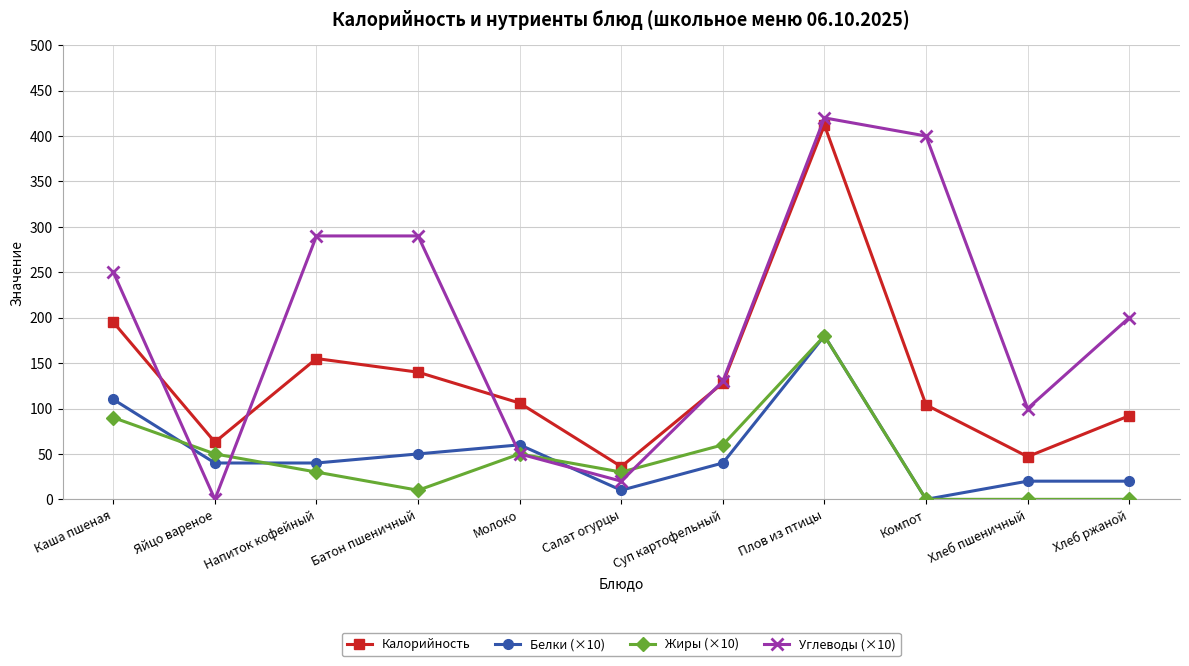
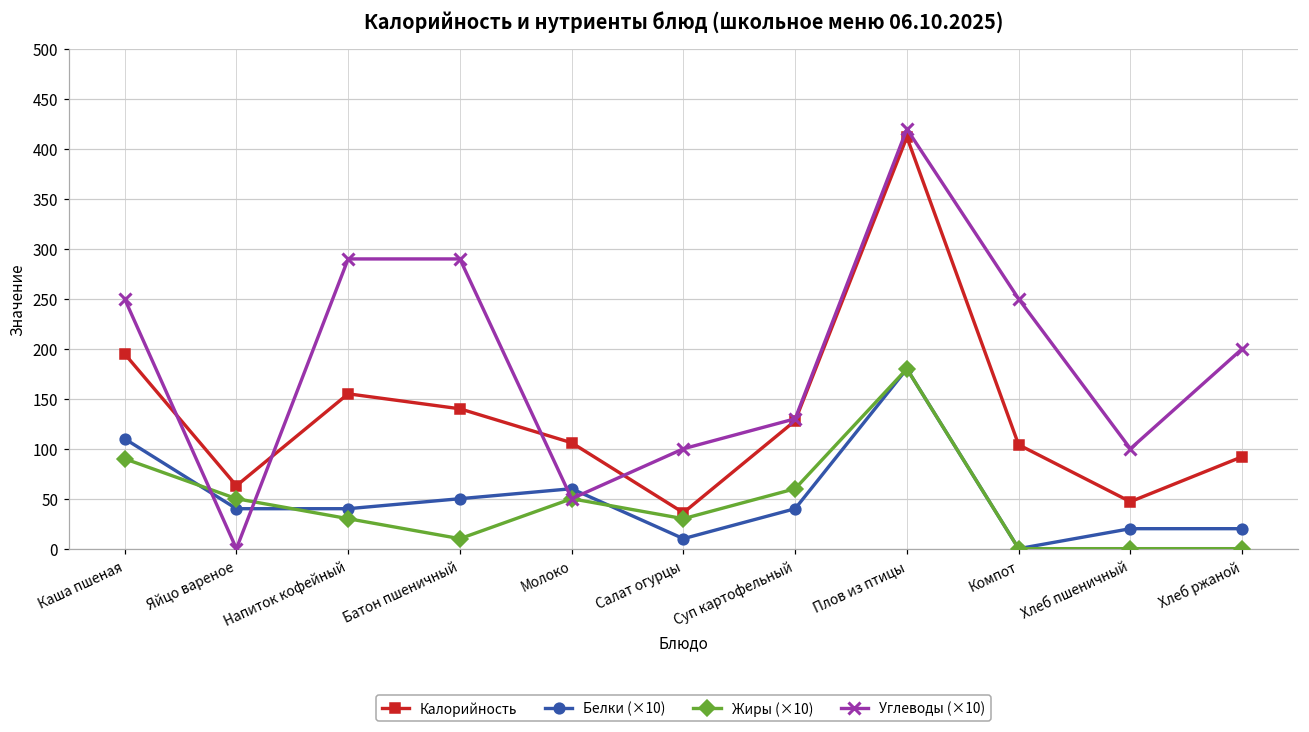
Углеводы (×10), Салат огурцы: 20 -> 100
Углеводы (×10), Компот: 400 -> 250
